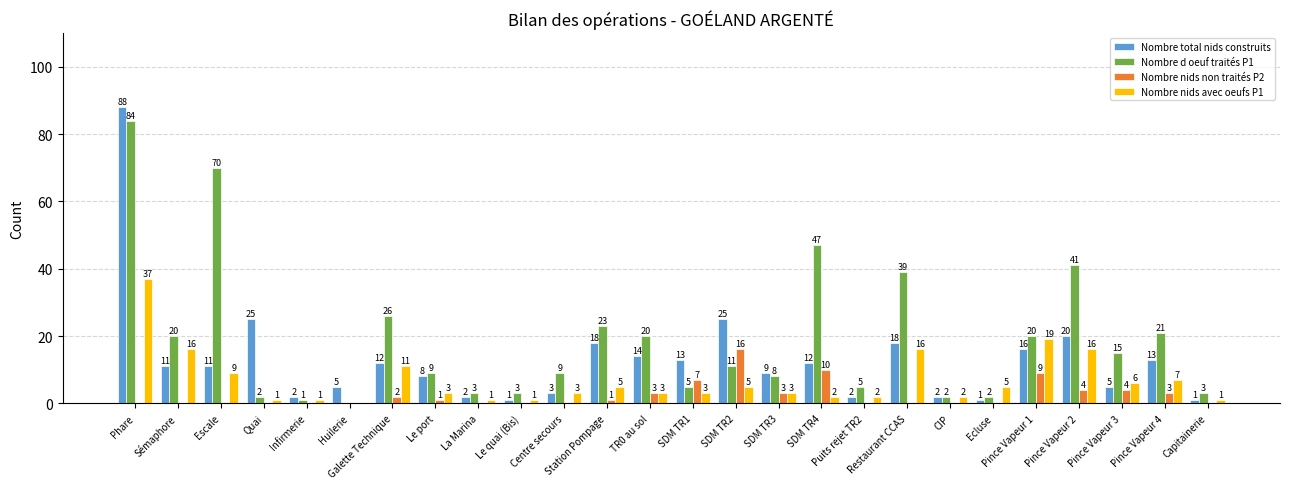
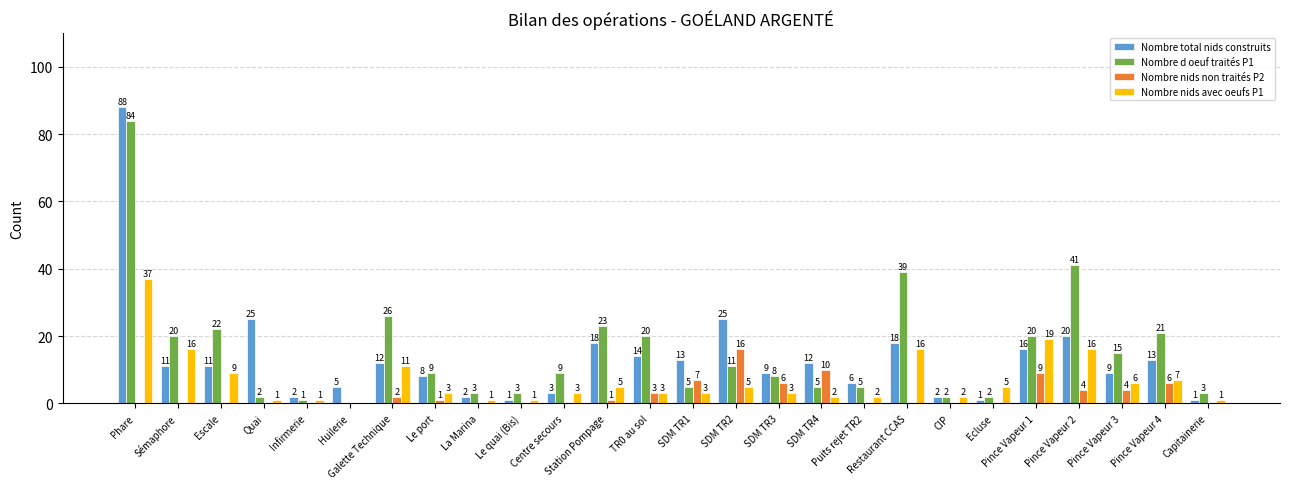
Nombre d oeuf traités P1, Escale: 70 -> 22
Nombre nids non traités P2, SDM TR3: 3 -> 6
Nombre d oeuf traités P1, SDM TR4: 47 -> 5
Nombre total nids construits, Puits rejet TR2: 2 -> 6
Nombre total nids construits, Pince Vapeur 3: 5 -> 9
Nombre nids non traités P2, Pince Vapeur 4: 3 -> 6
